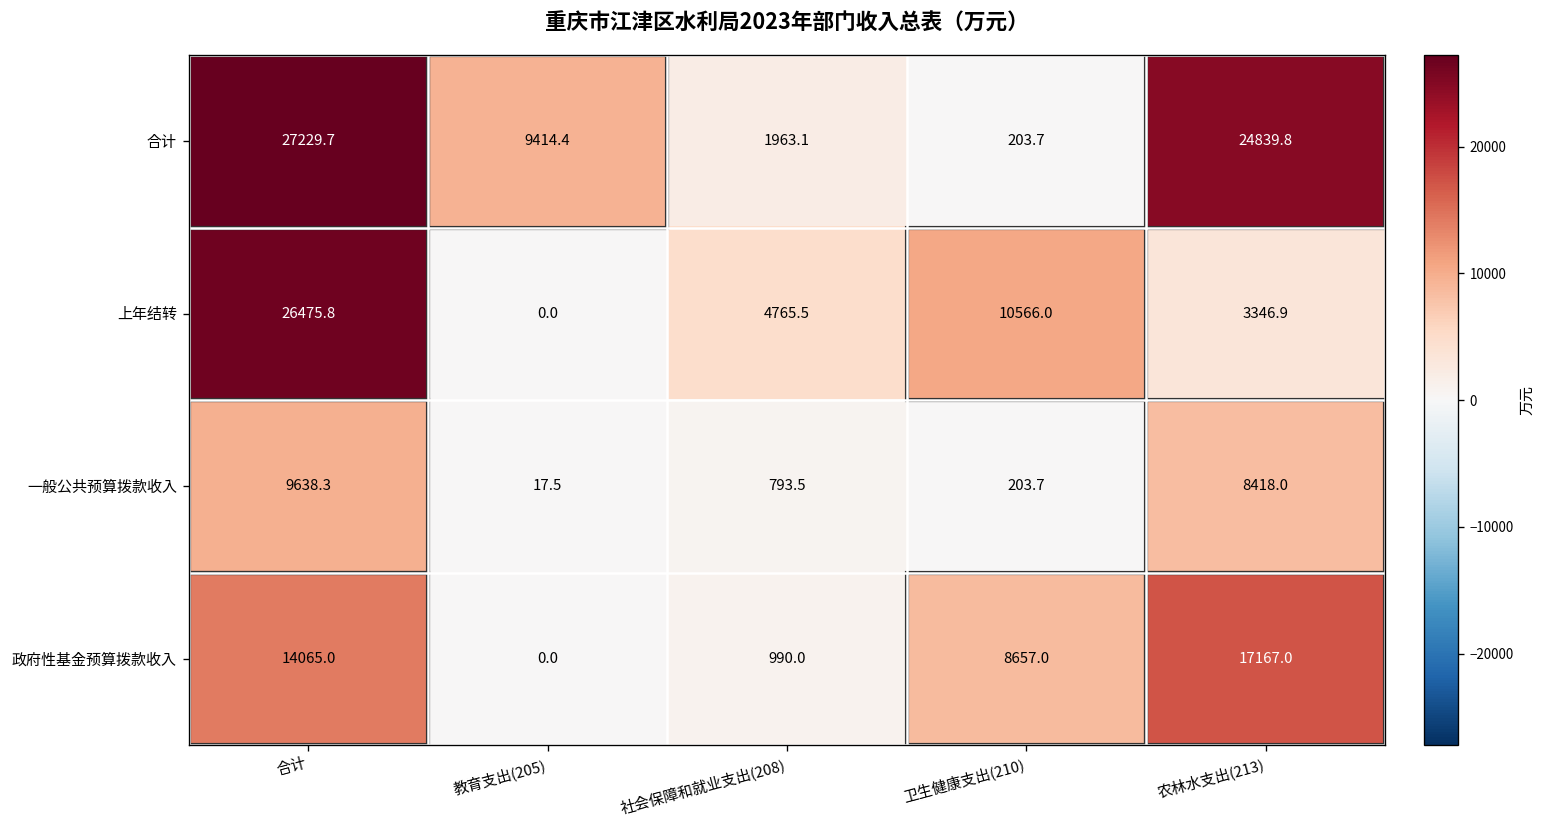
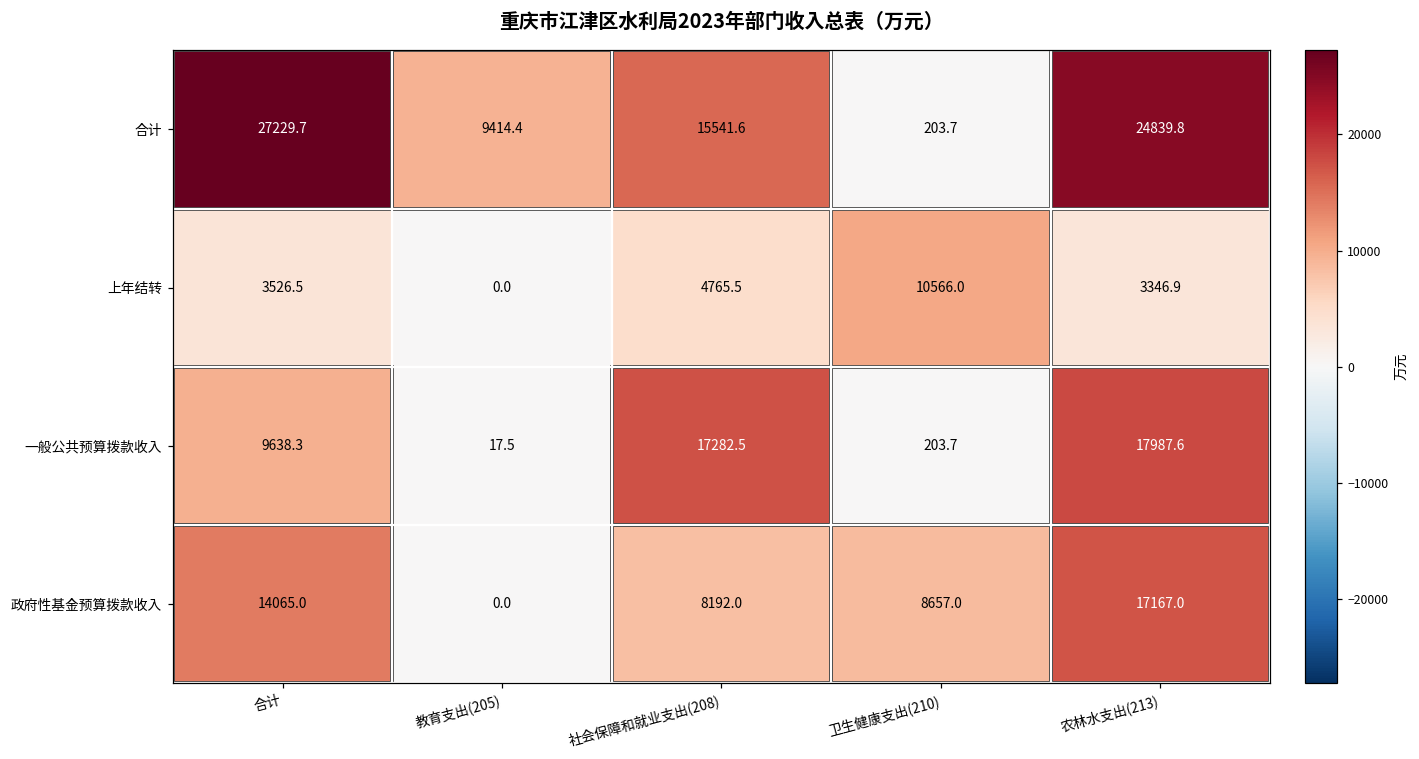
合计, 社会保障和就业支出(208): 1963.1 -> 15541.6
上年结转, 合计: 26475.8 -> 3526.5
一般公共预算拨款收入, 社会保障和就业支出(208): 793.5 -> 17282.5
一般公共预算拨款收入, 农林水支出(213): 8418.0 -> 17987.6
政府性基金预算拨款收入, 社会保障和就业支出(208): 990.0 -> 8192.0
